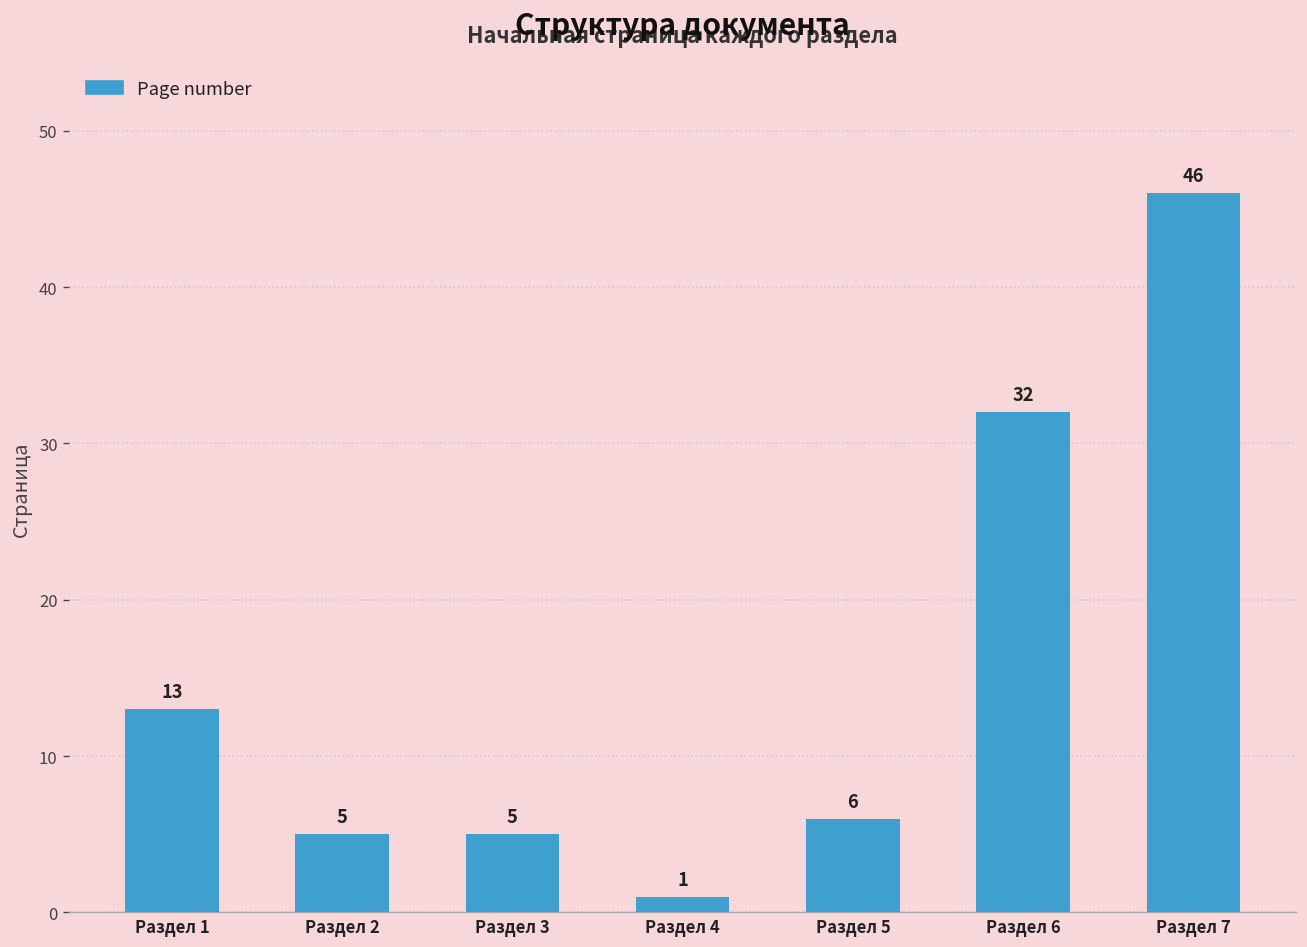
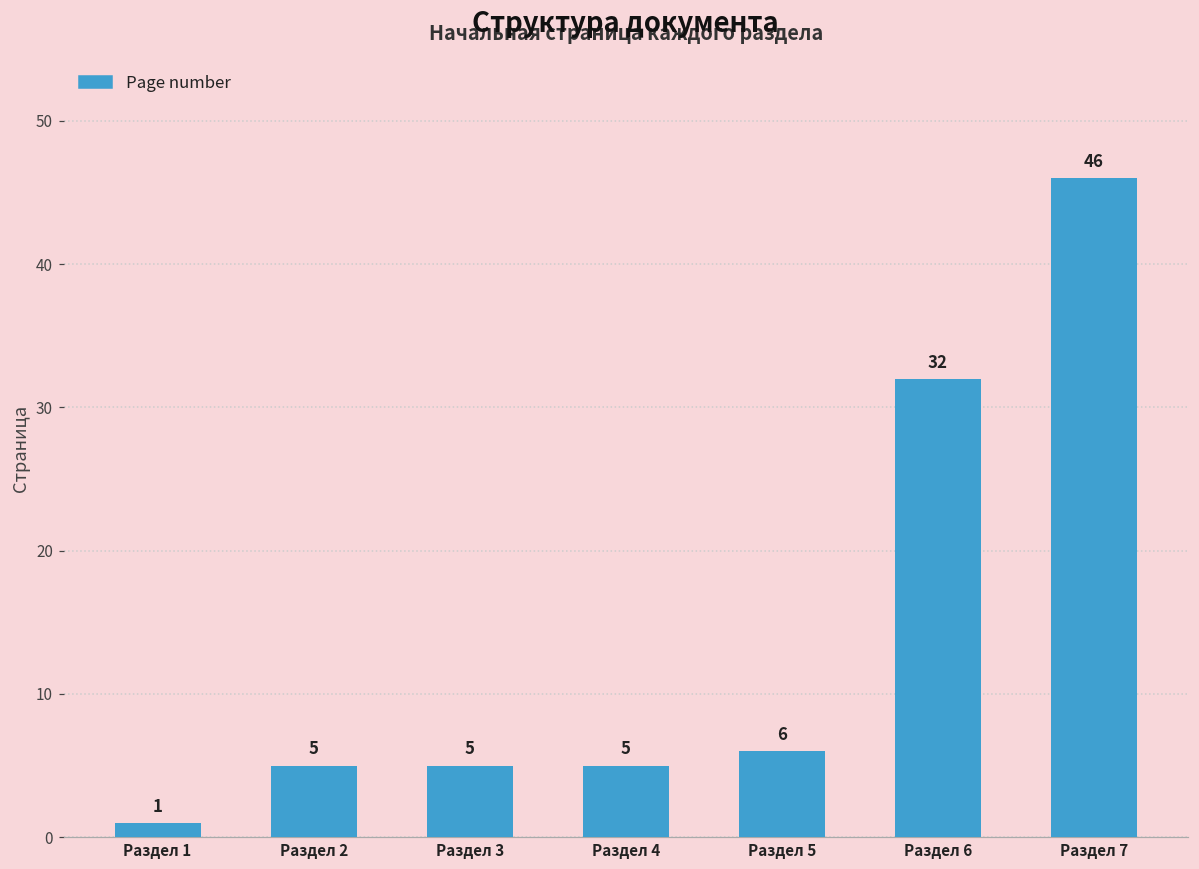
Раздел 1: 13 -> 1
Раздел 4: 1 -> 5
